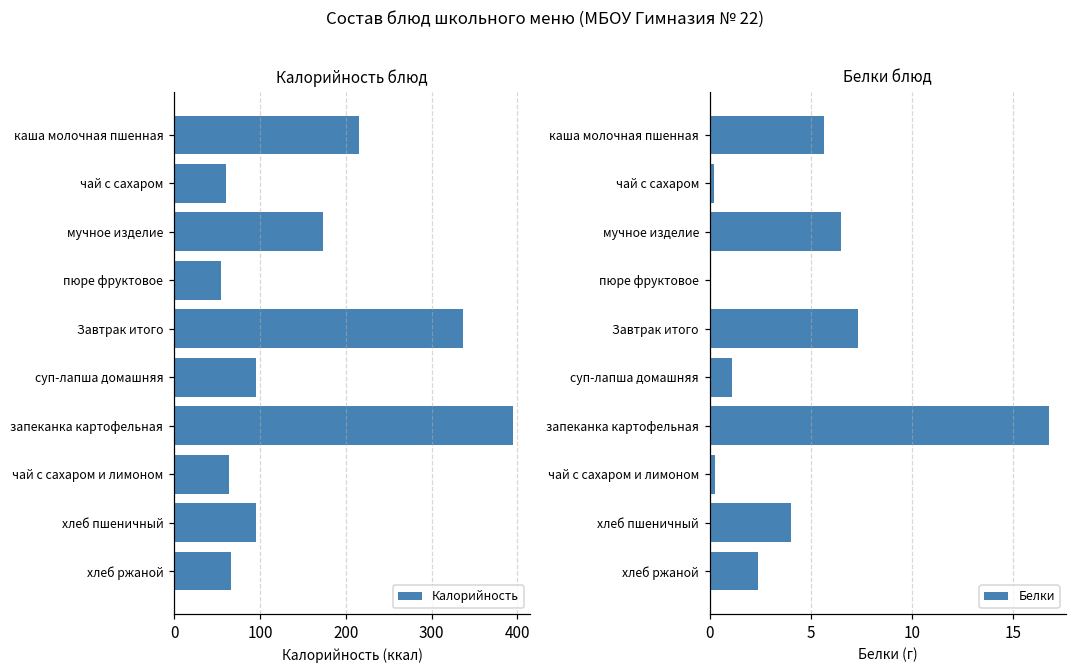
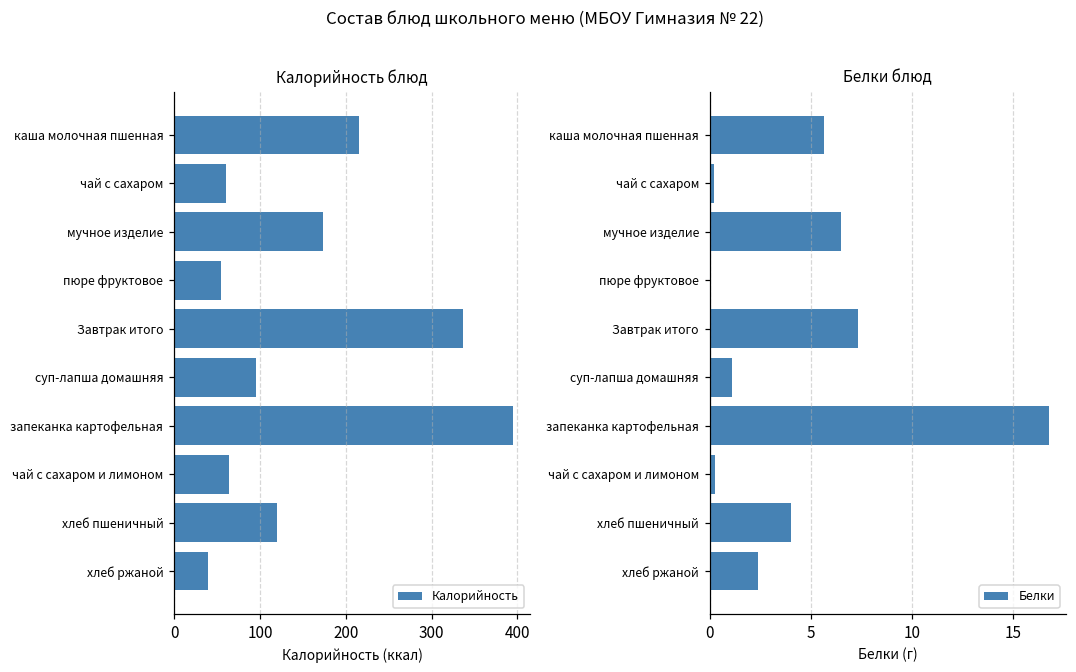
Калорийность блюд, хлеб пшеничный: 100 -> 120
Калорийность блюд, хлеб ржаной: 70 -> 40
